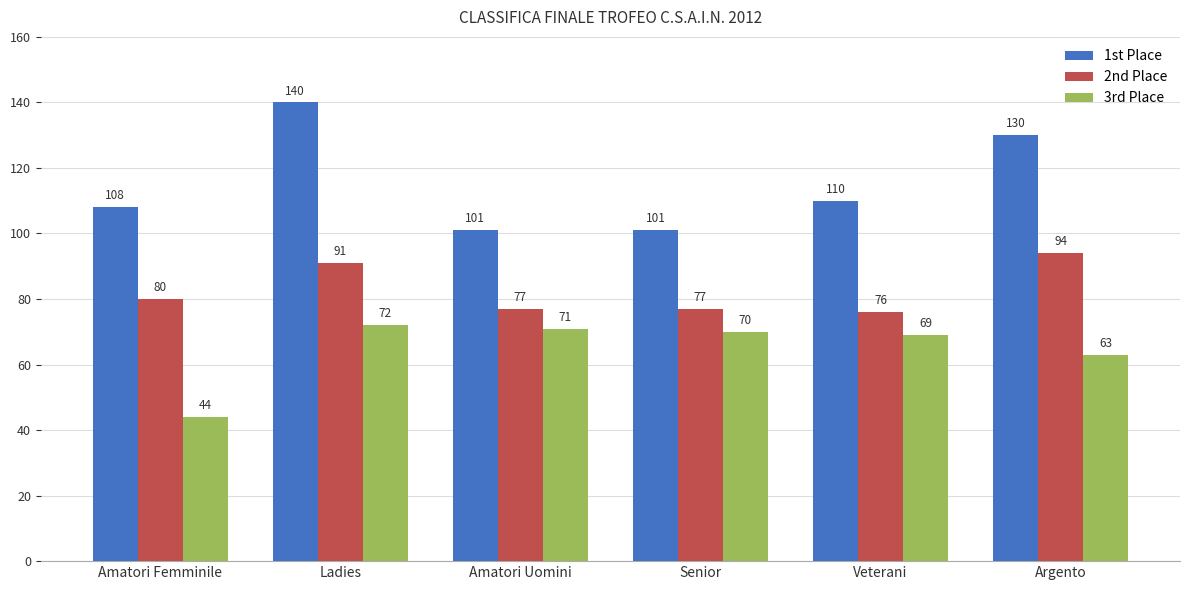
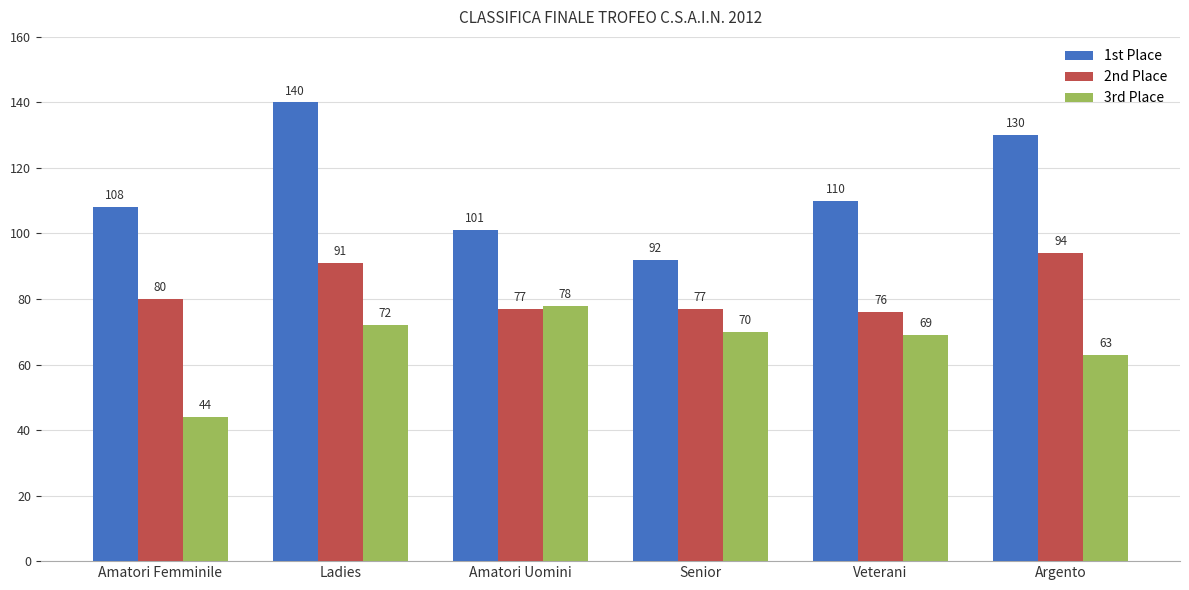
3rd Place, Amatori Uomini: 71 -> 78
1st Place, Senior: 101 -> 92
